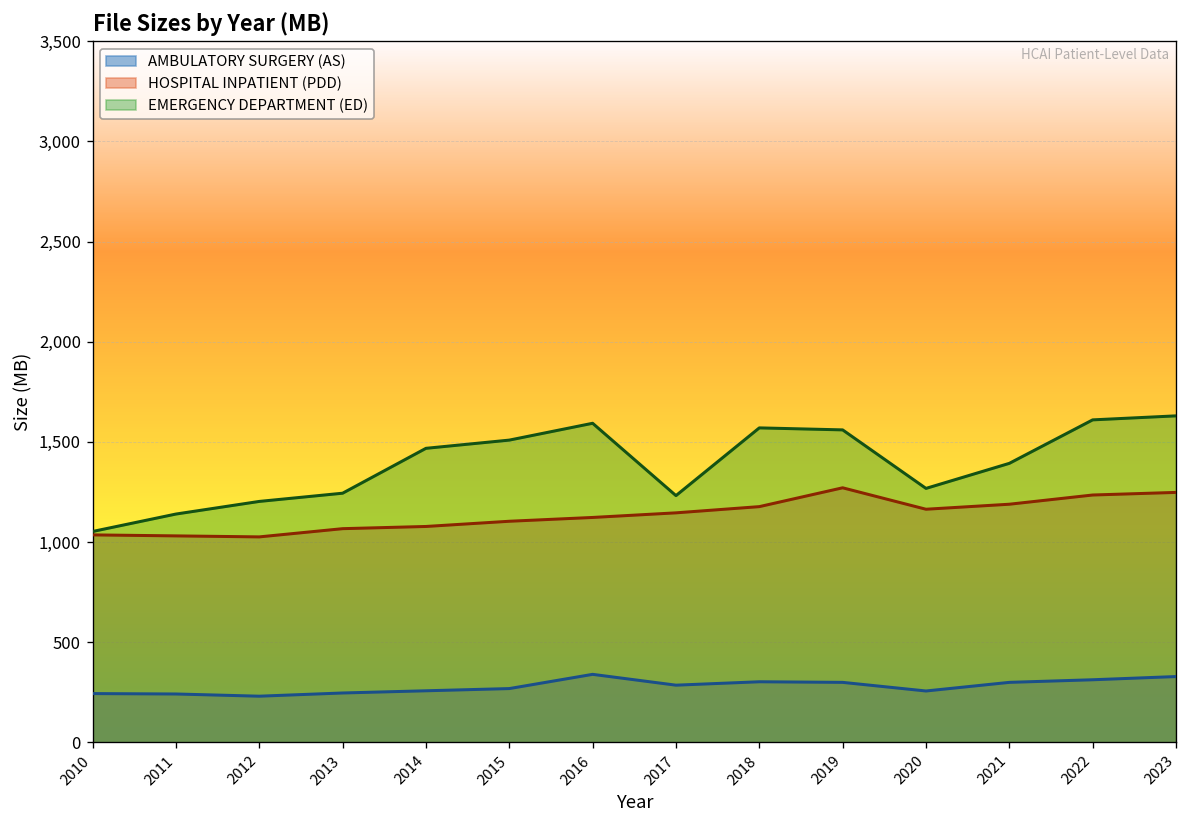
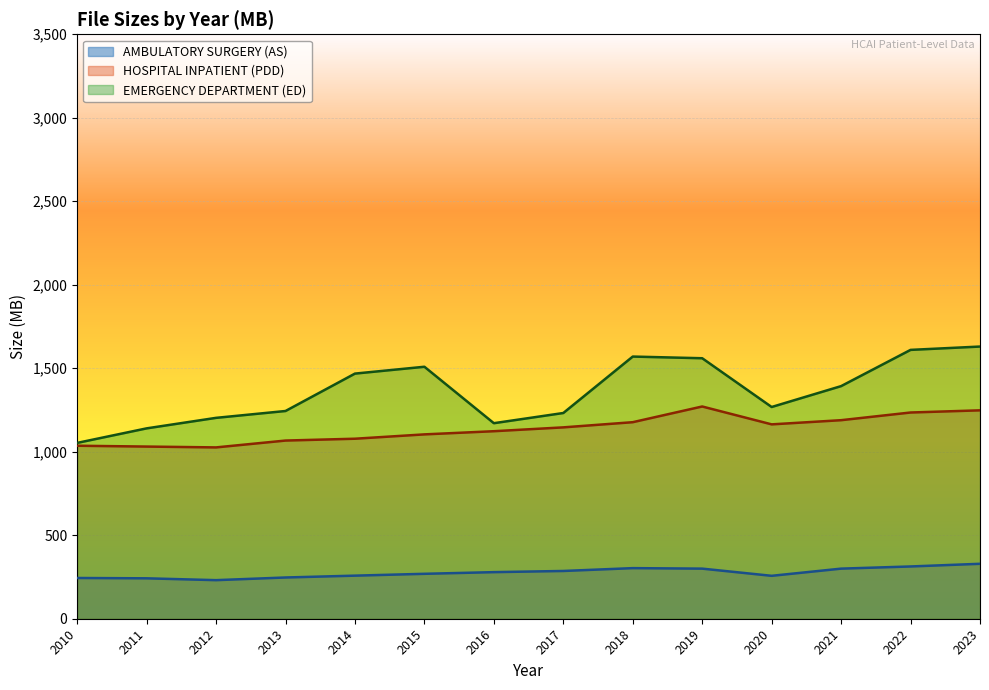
AMBULATORY SURGERY (AS), 2016: 340 -> 280
EMERGENCY DEPARTMENT (ED), 2016: 1,590 -> 1,170
